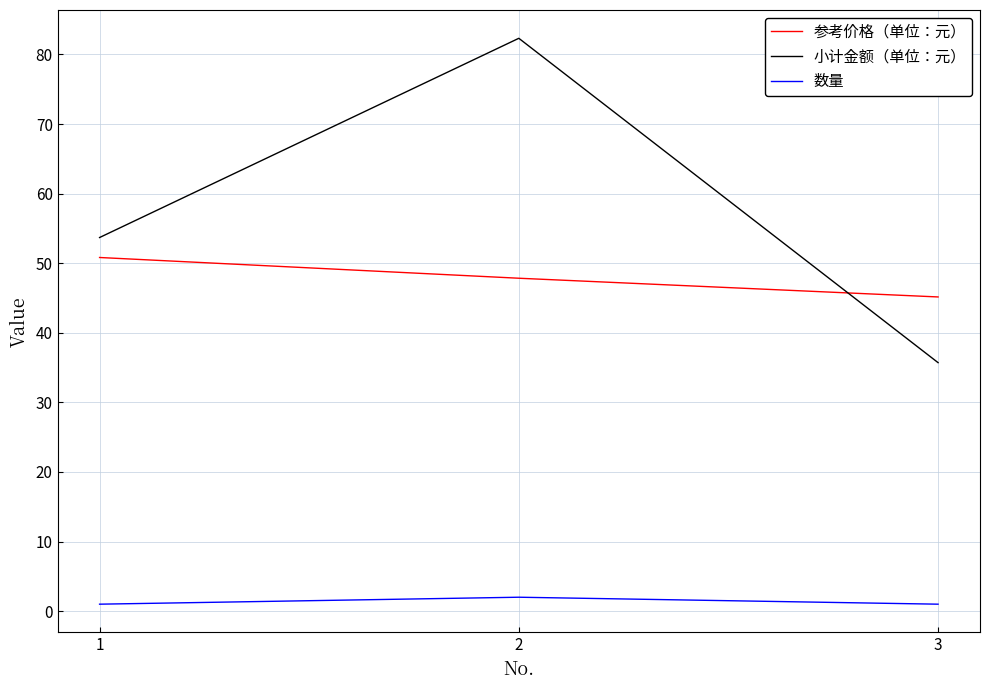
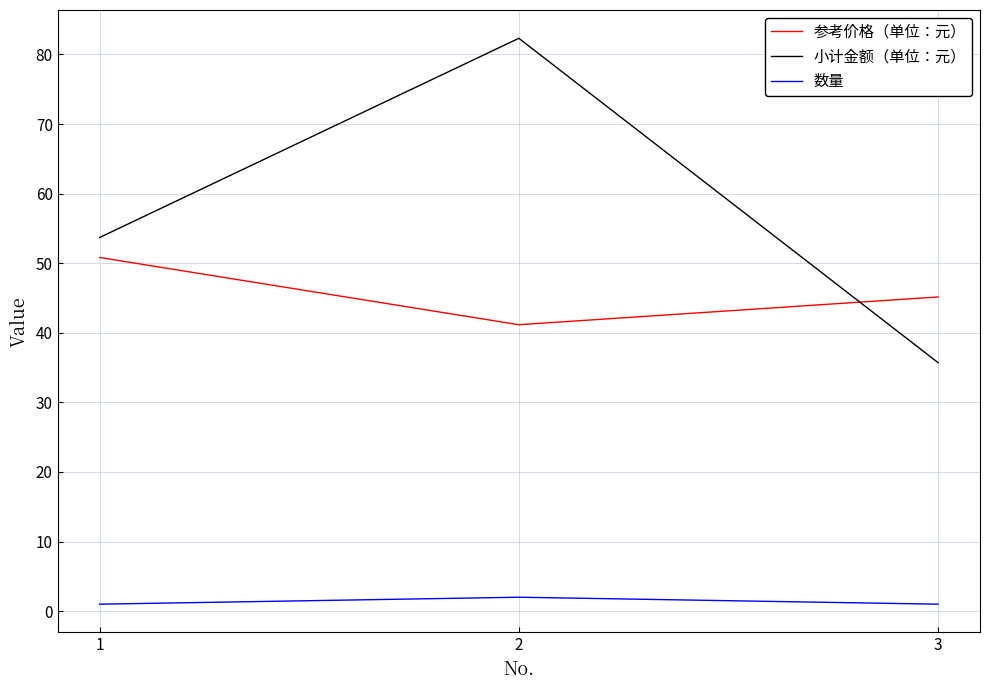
参考价格（单位：元）, 2: 48 -> 41
